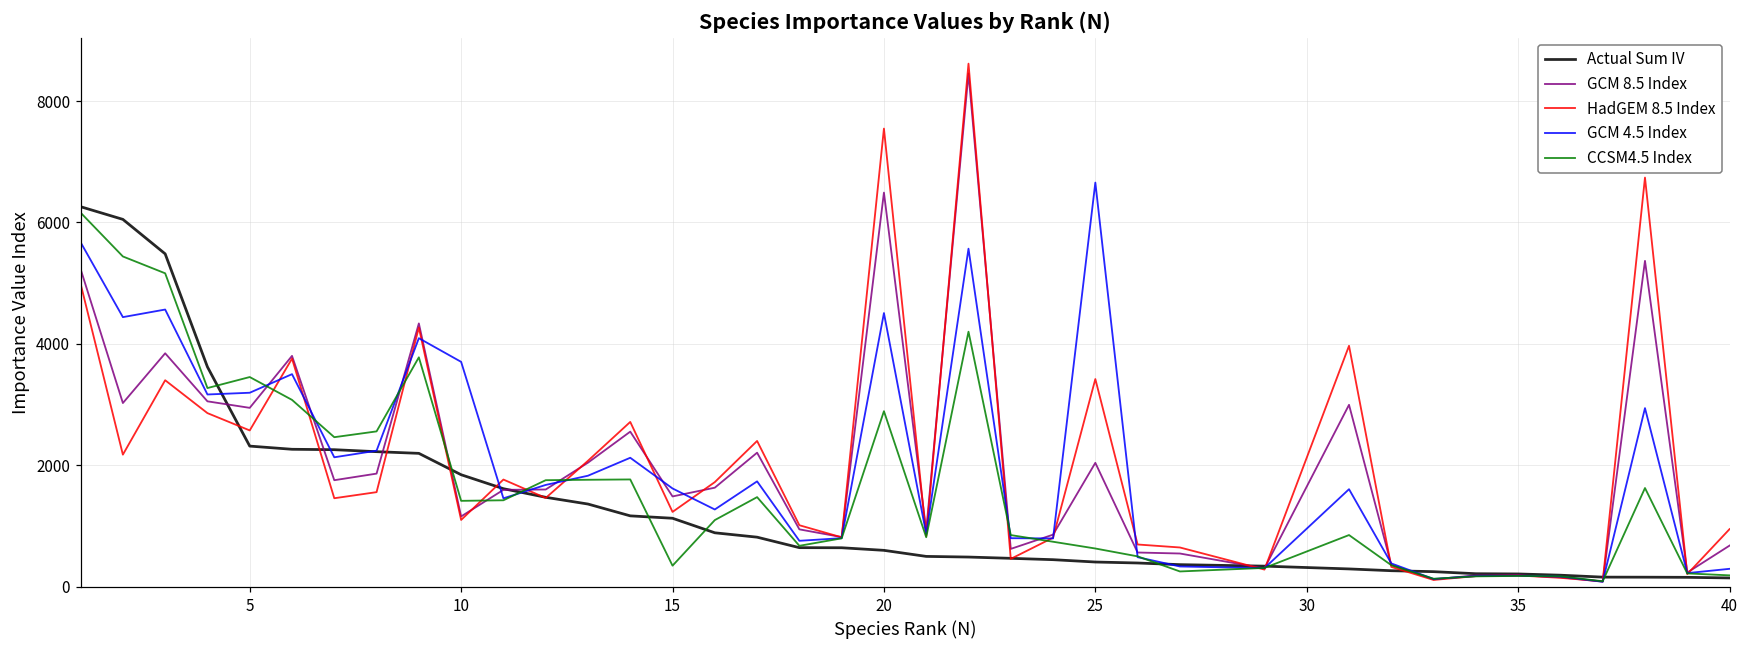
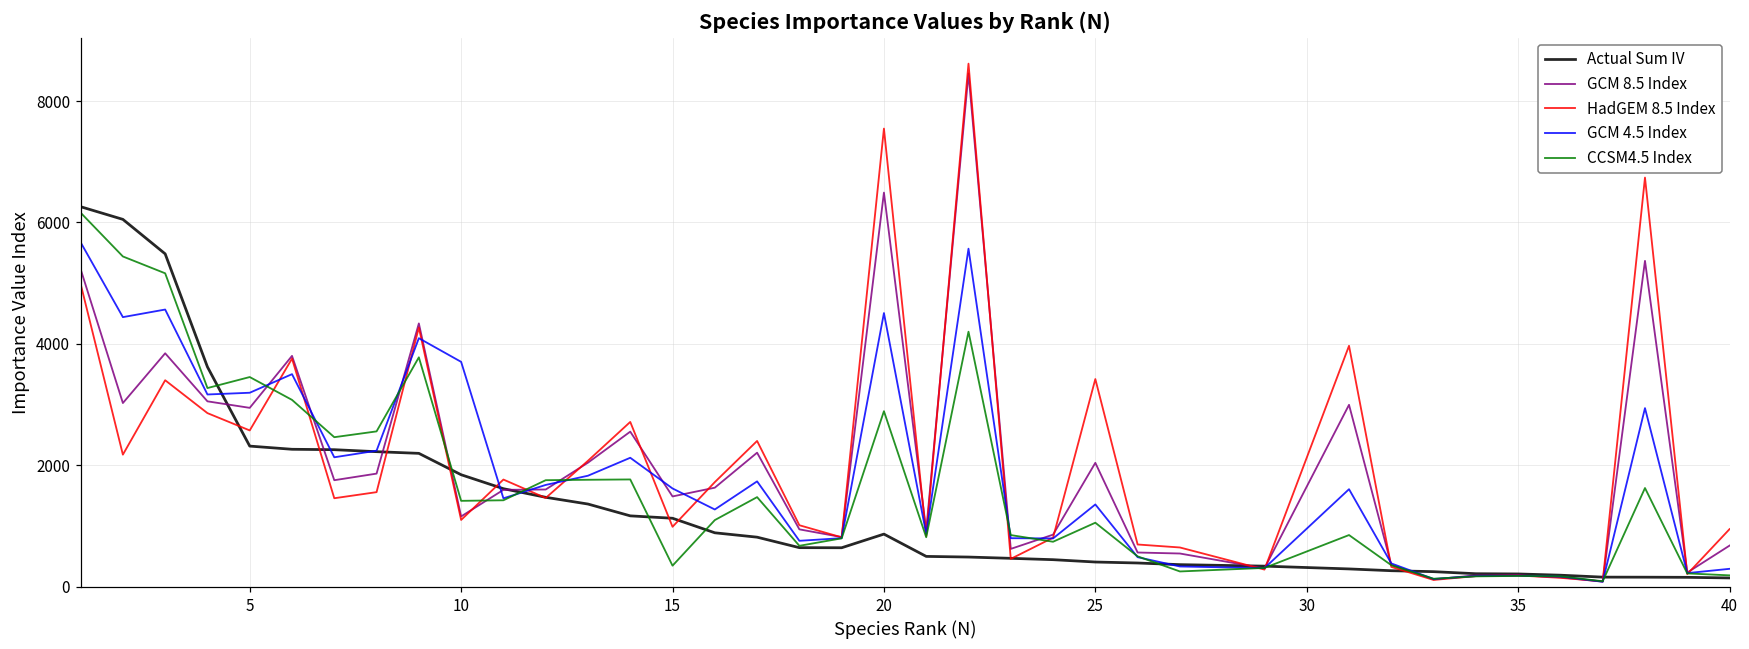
HadGEM 8.5 Index, 15: 1200 -> 1000
Actual Sum IV, 20: 600 -> 900
GCM 4.5 Index, 25: 6700 -> 1400
CCSM4.5 Index, 25: 600 -> 1100
